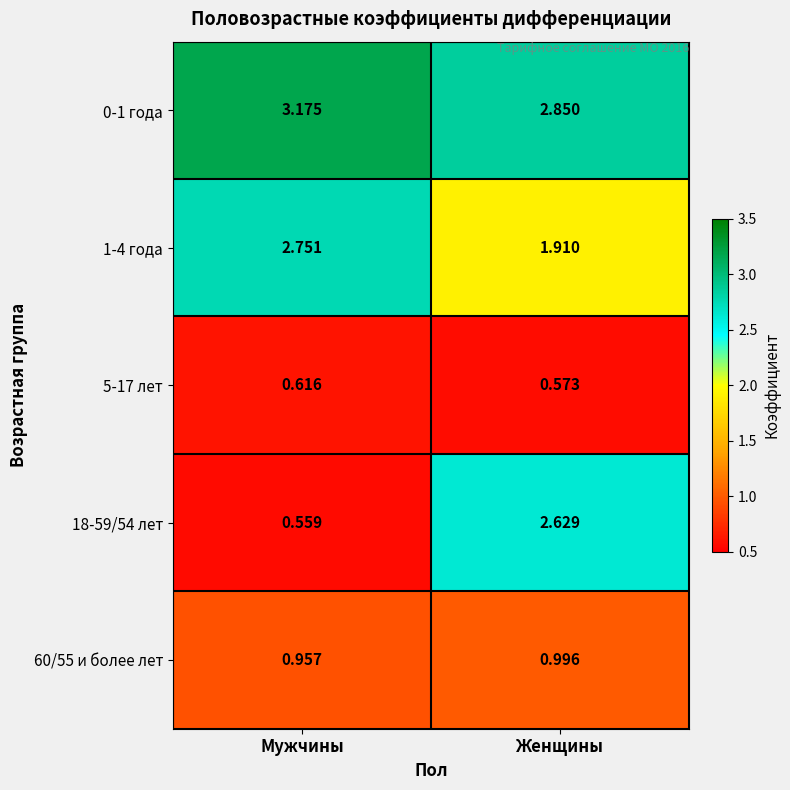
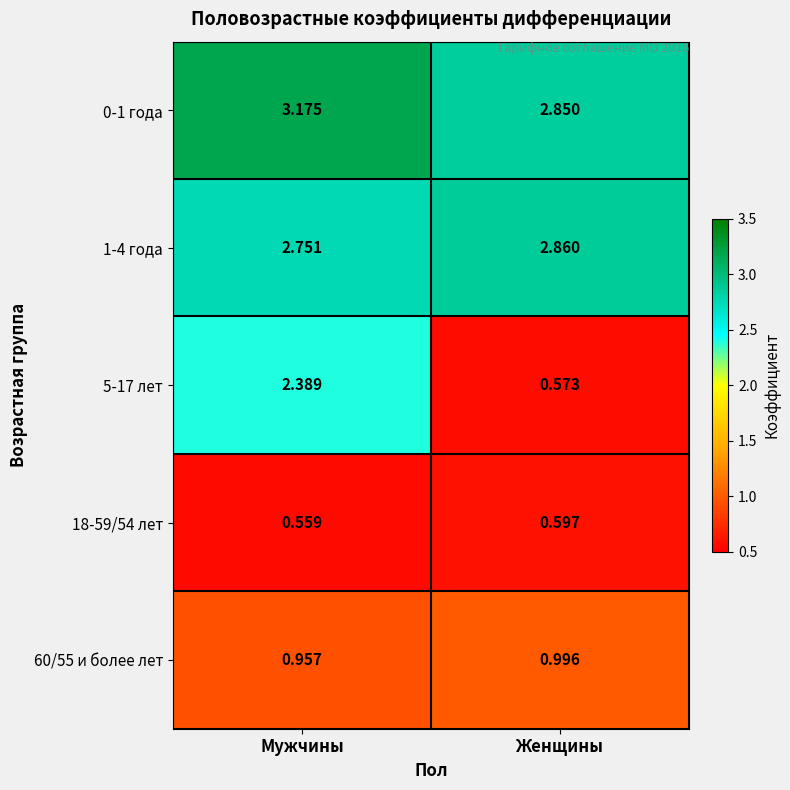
1-4 года, Женщины: 1.910 -> 2.860
5-17 лет, Мужчины: 0.616 -> 2.389
18-59/54 лет, Женщины: 2.629 -> 0.597
